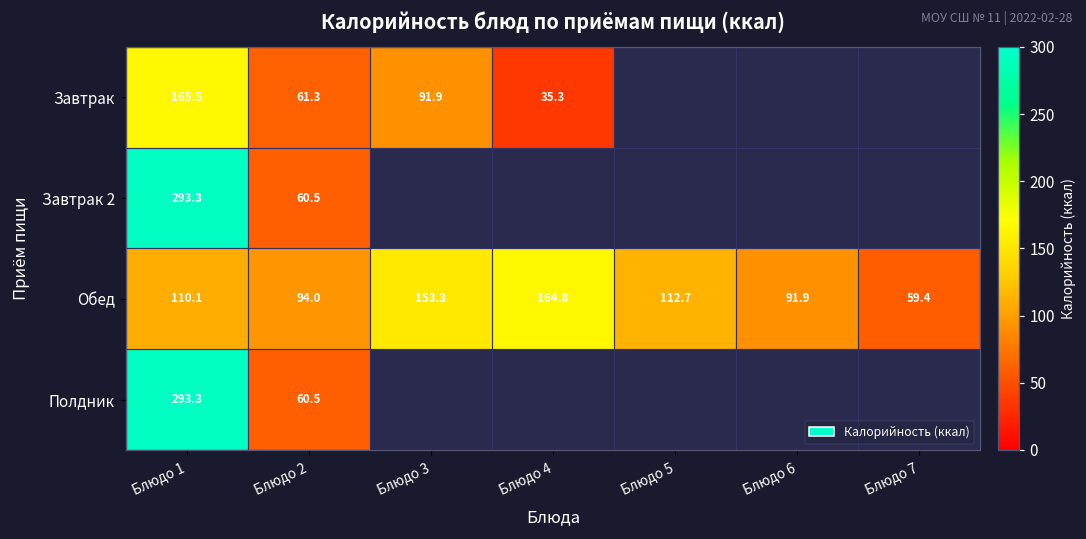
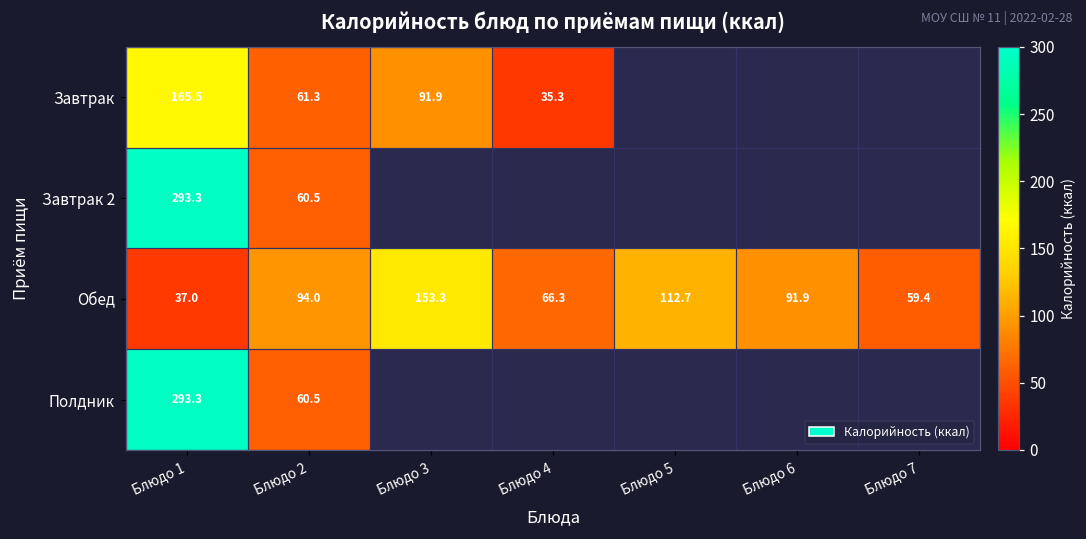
Обед, Блюдо 1: 110.1 -> 37.0
Обед, Блюдо 4: 164.8 -> 66.3
